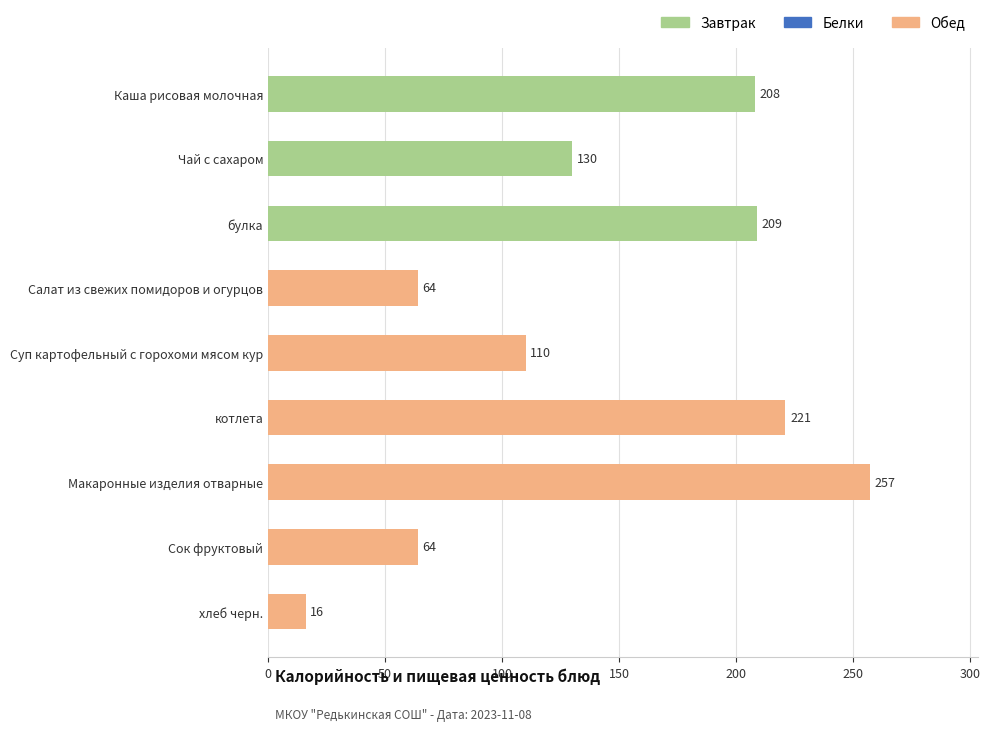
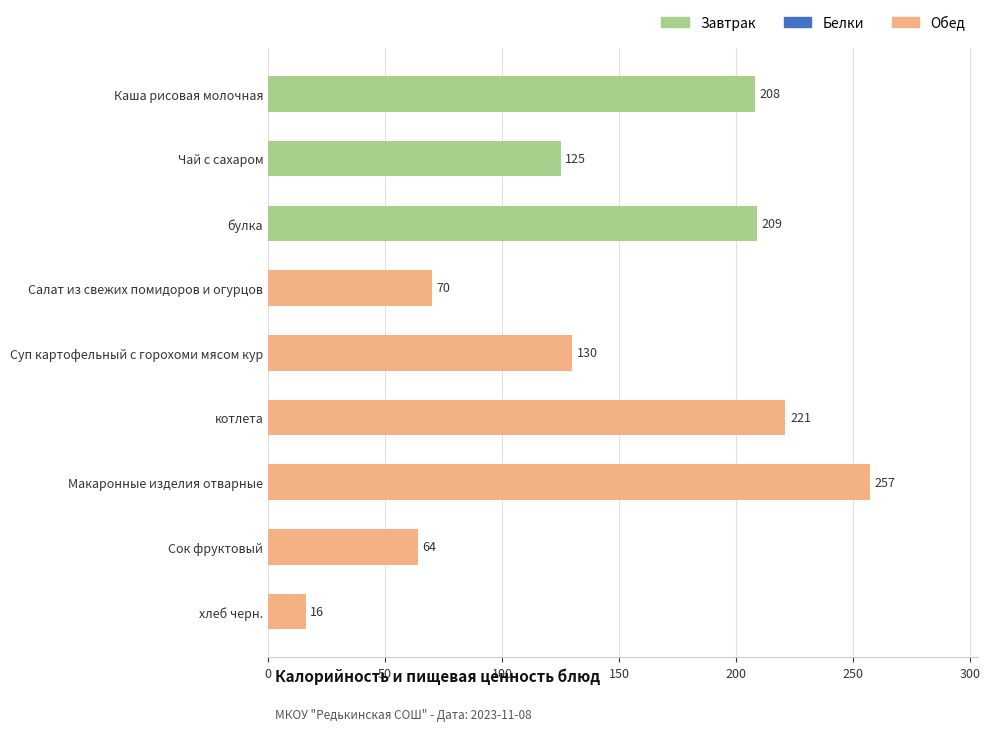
Чай с сахаром: 130 -> 125
Салат из свежих помидоров и огурцов: 64 -> 70
Суп картофельный с горохоми мясом кур: 110 -> 130
